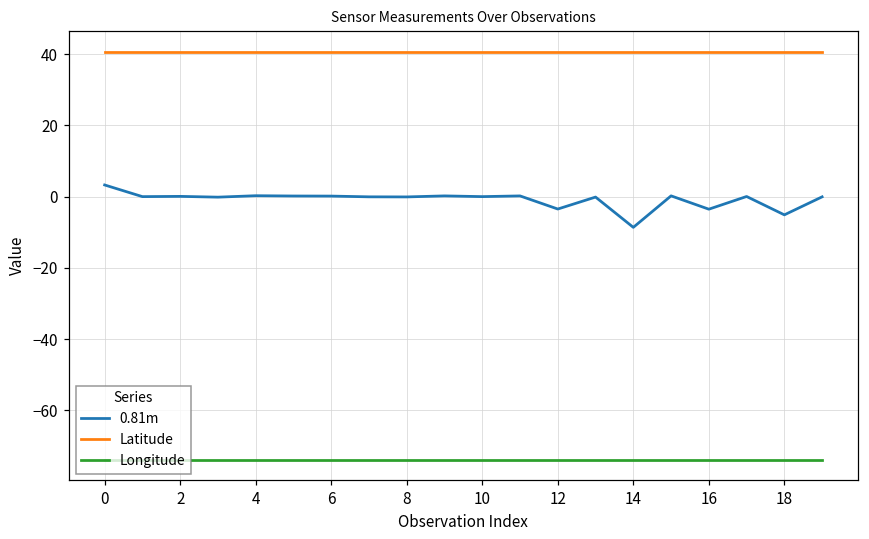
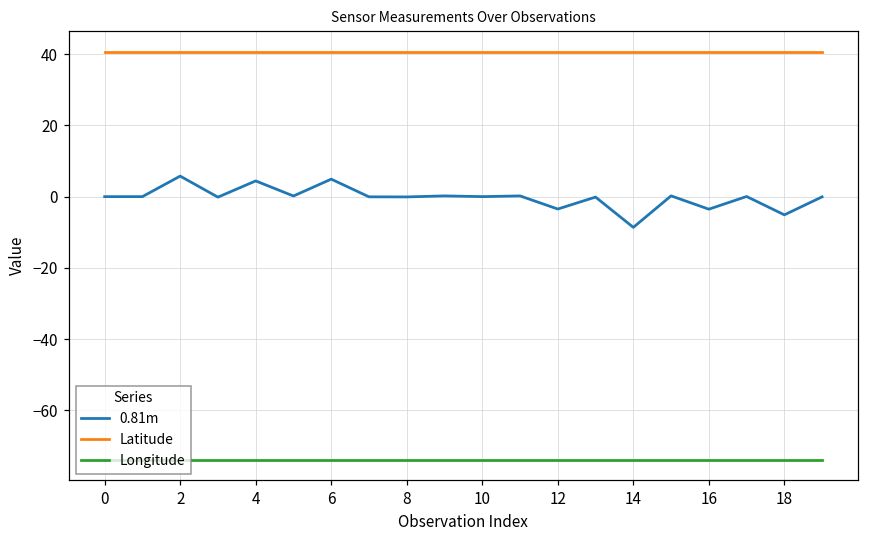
0.81m, 0: 3 -> 0
0.81m, 2: 0 -> 6
0.81m, 4: 0 -> 4
0.81m, 6: 0 -> 5
